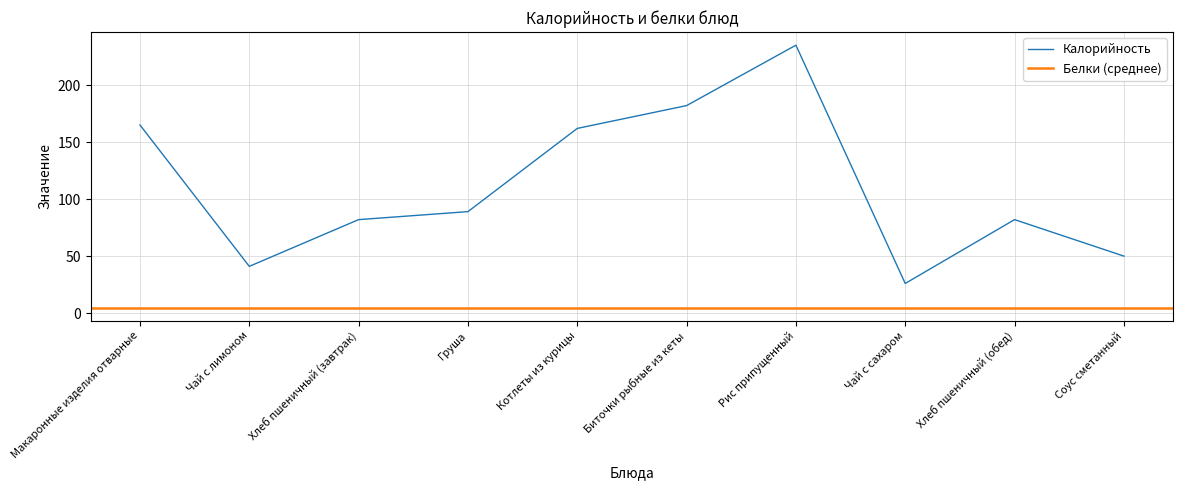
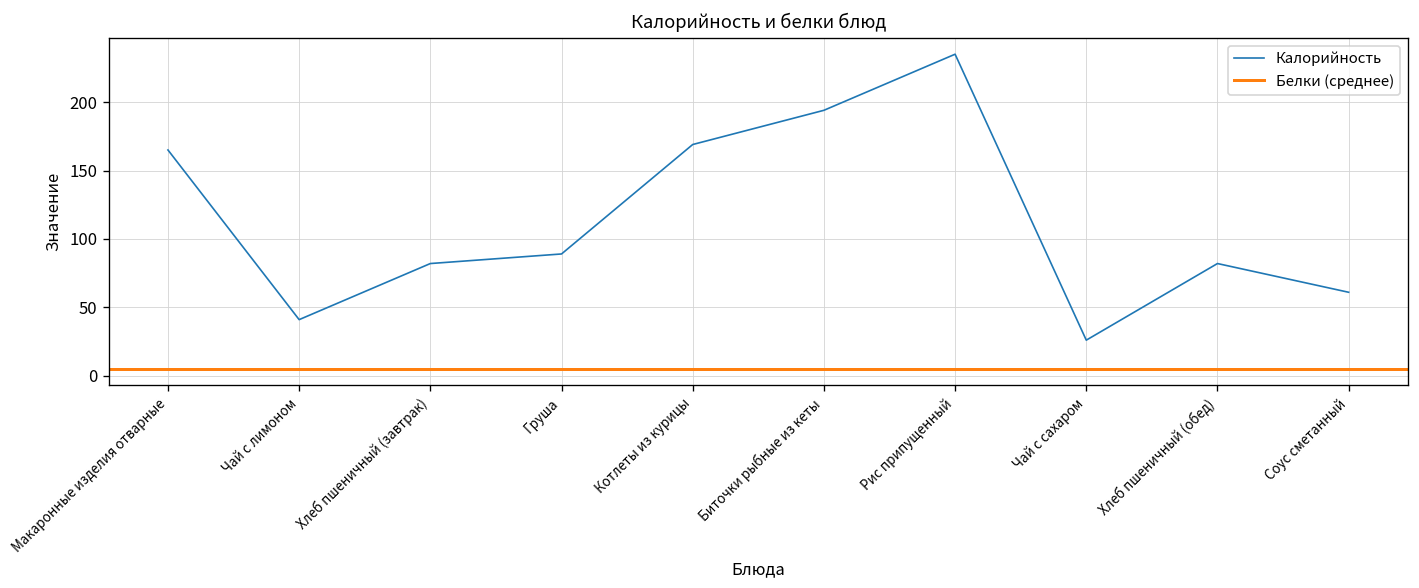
Котлеты из курицы: 162 -> 169
Биточки рыбные из кеты: 182 -> 194
Соус сметанный: 50 -> 61
